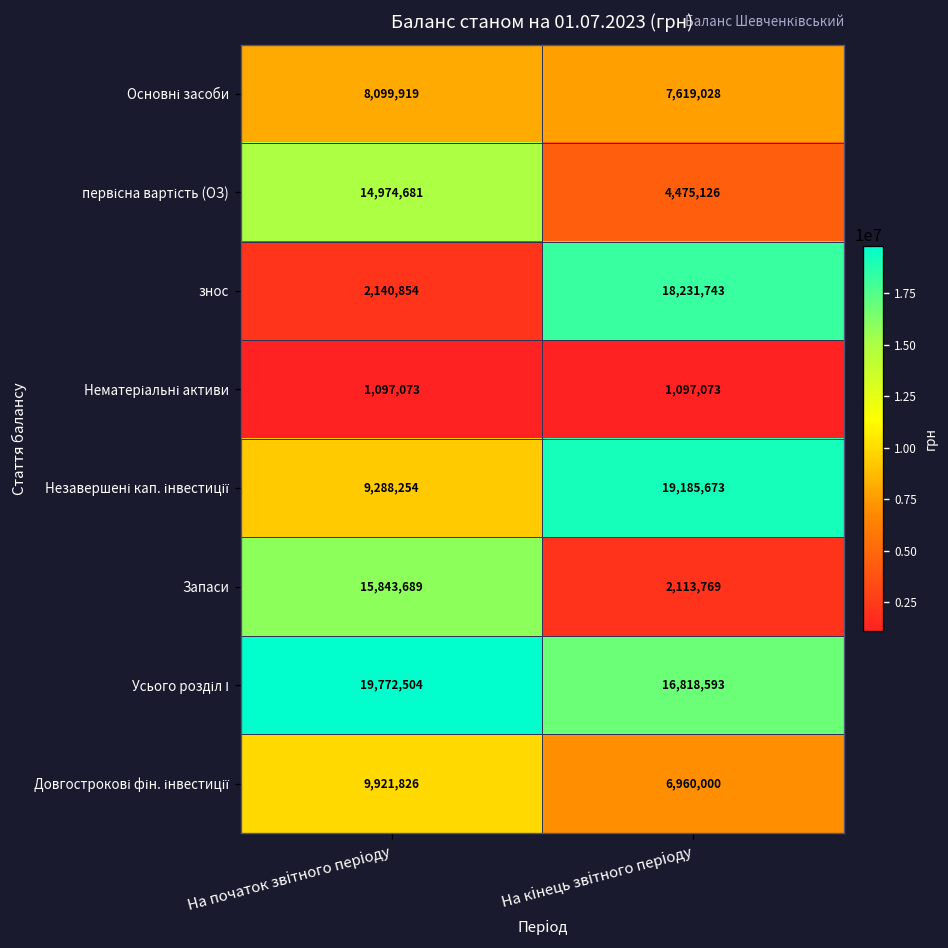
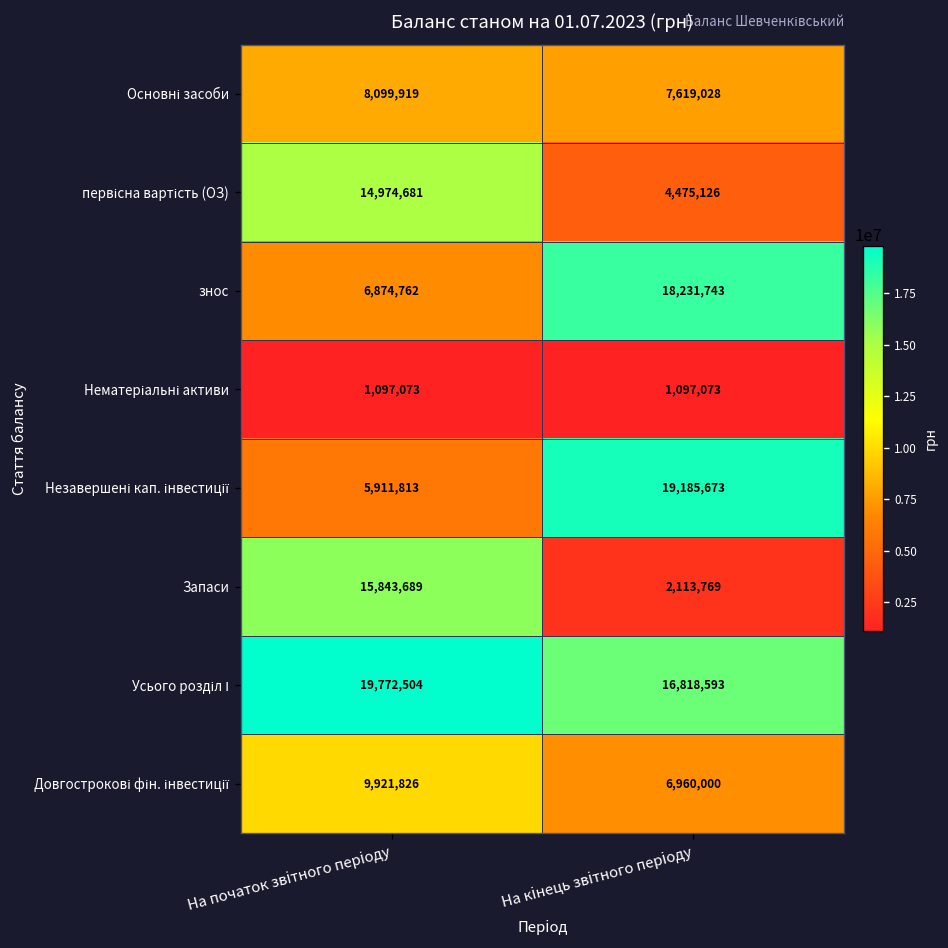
знос, На початок звітного періоду: 2,140,854 -> 6,874,762
Незавершені кап. інвестиції, На початок звітного періоду: 9,288,254 -> 5,911,813
